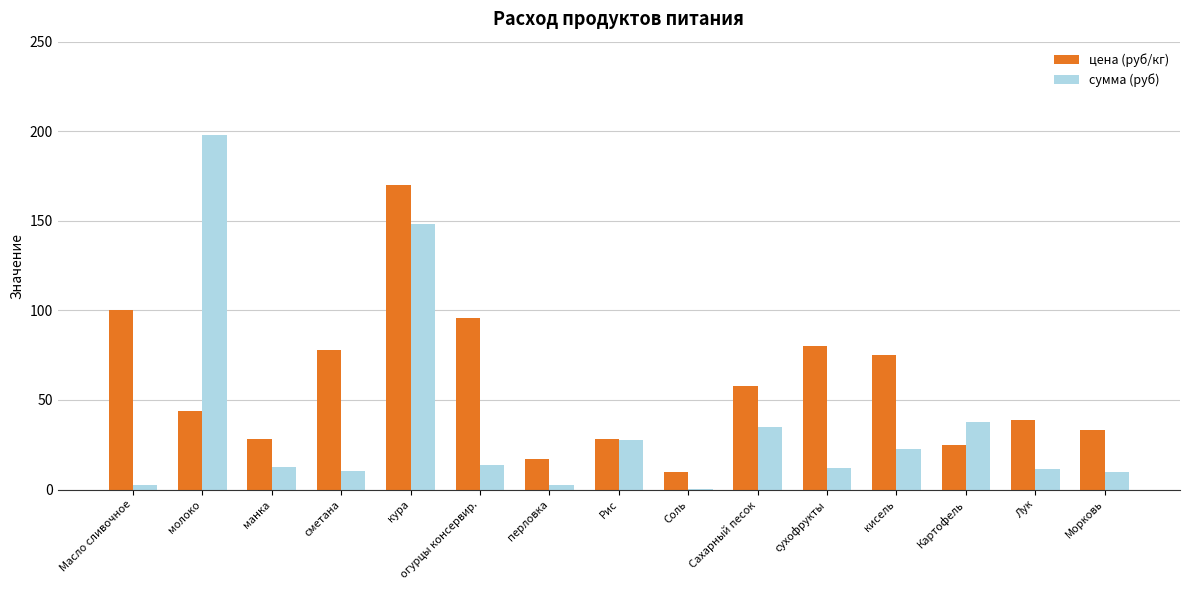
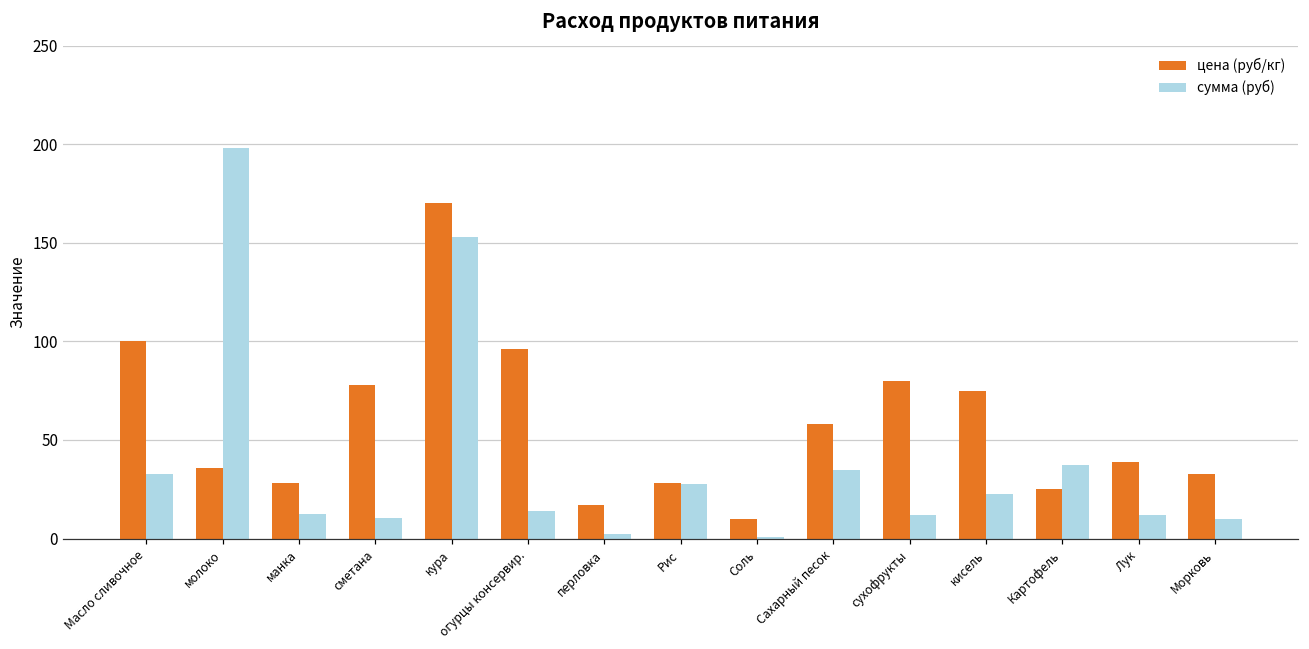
сумма (руб), Масло сливочное: 2 -> 33
цена (руб/кг), молоко: 44 -> 36
сумма (руб), кура: 148 -> 153
